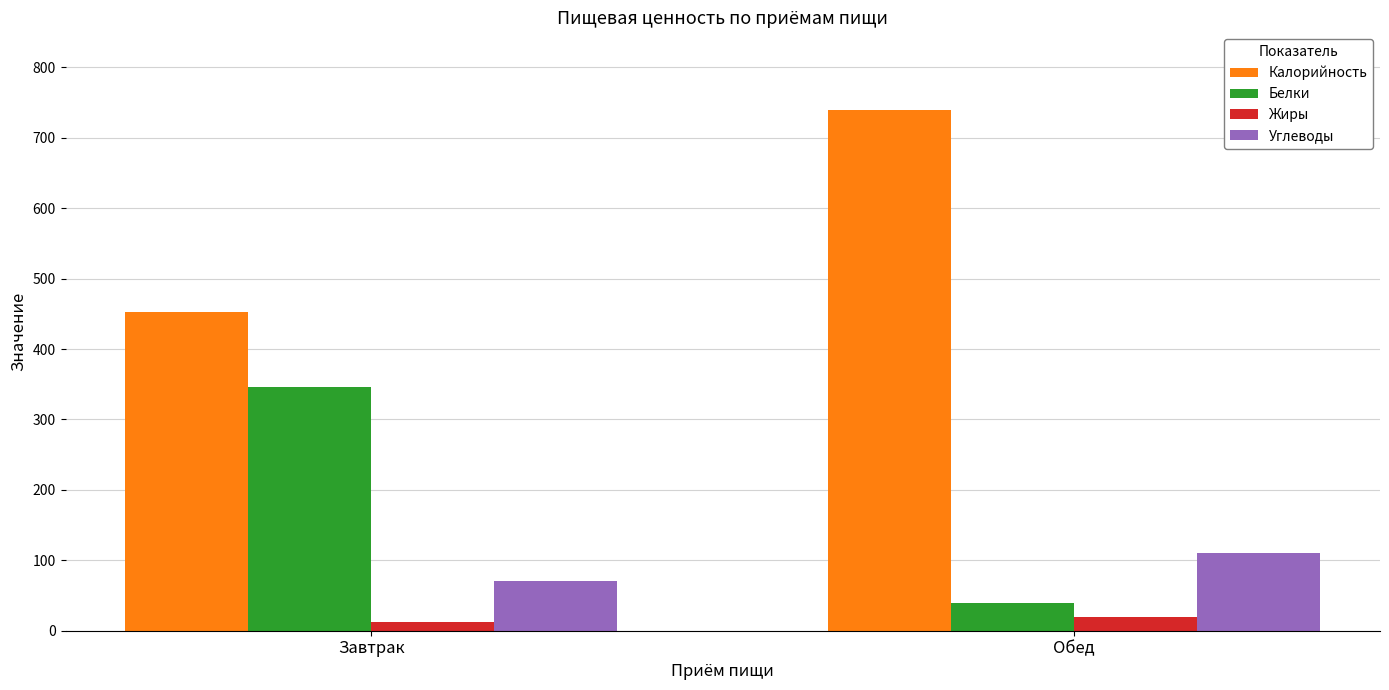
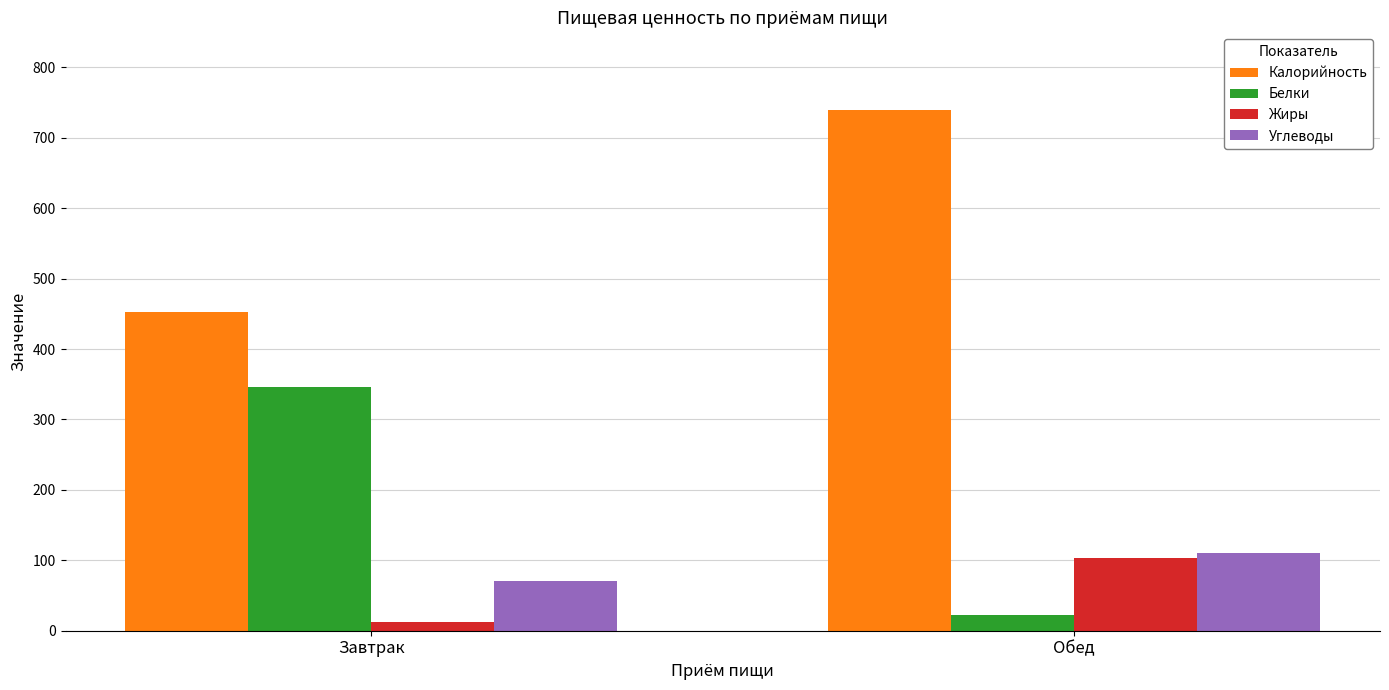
Белки, Обед: 40 -> 20
Жиры, Обед: 20 -> 100
